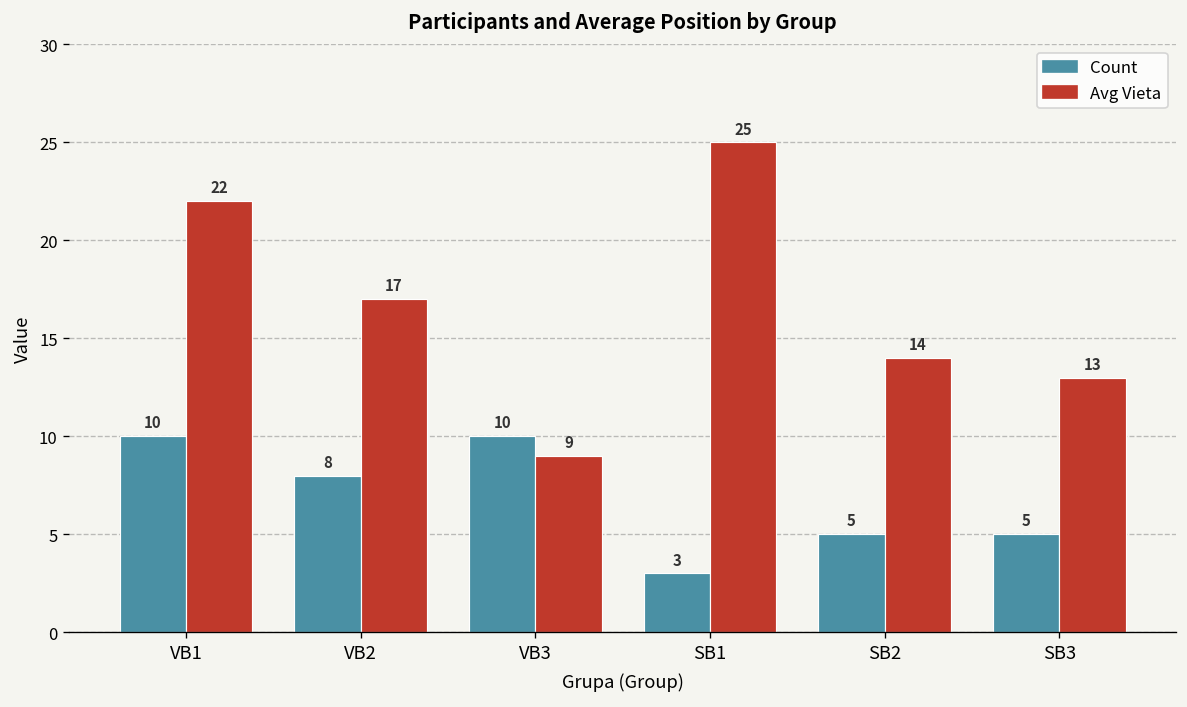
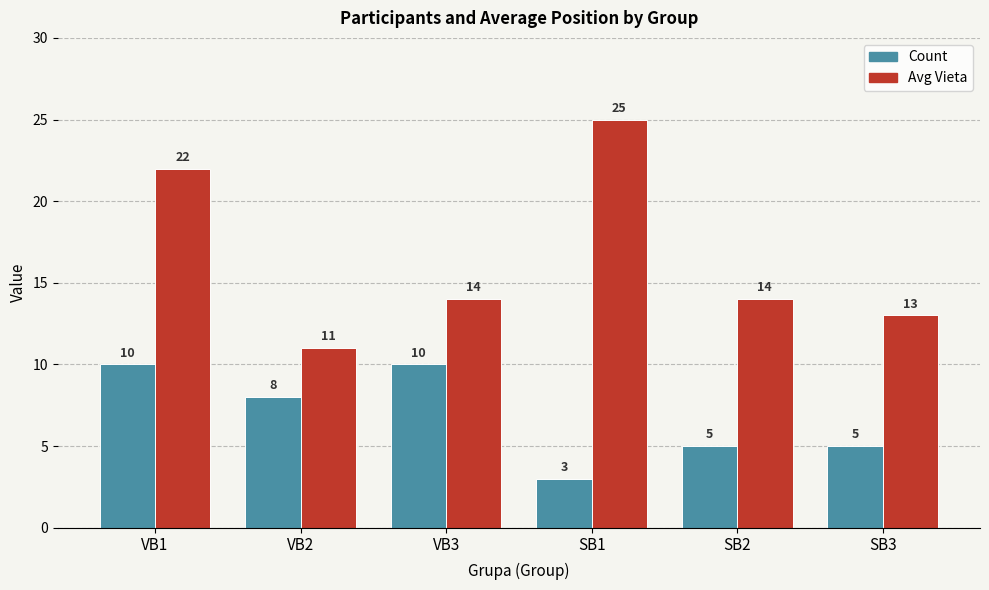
Avg Vieta, VB2: 17 -> 11
Avg Vieta, VB3: 9 -> 14
